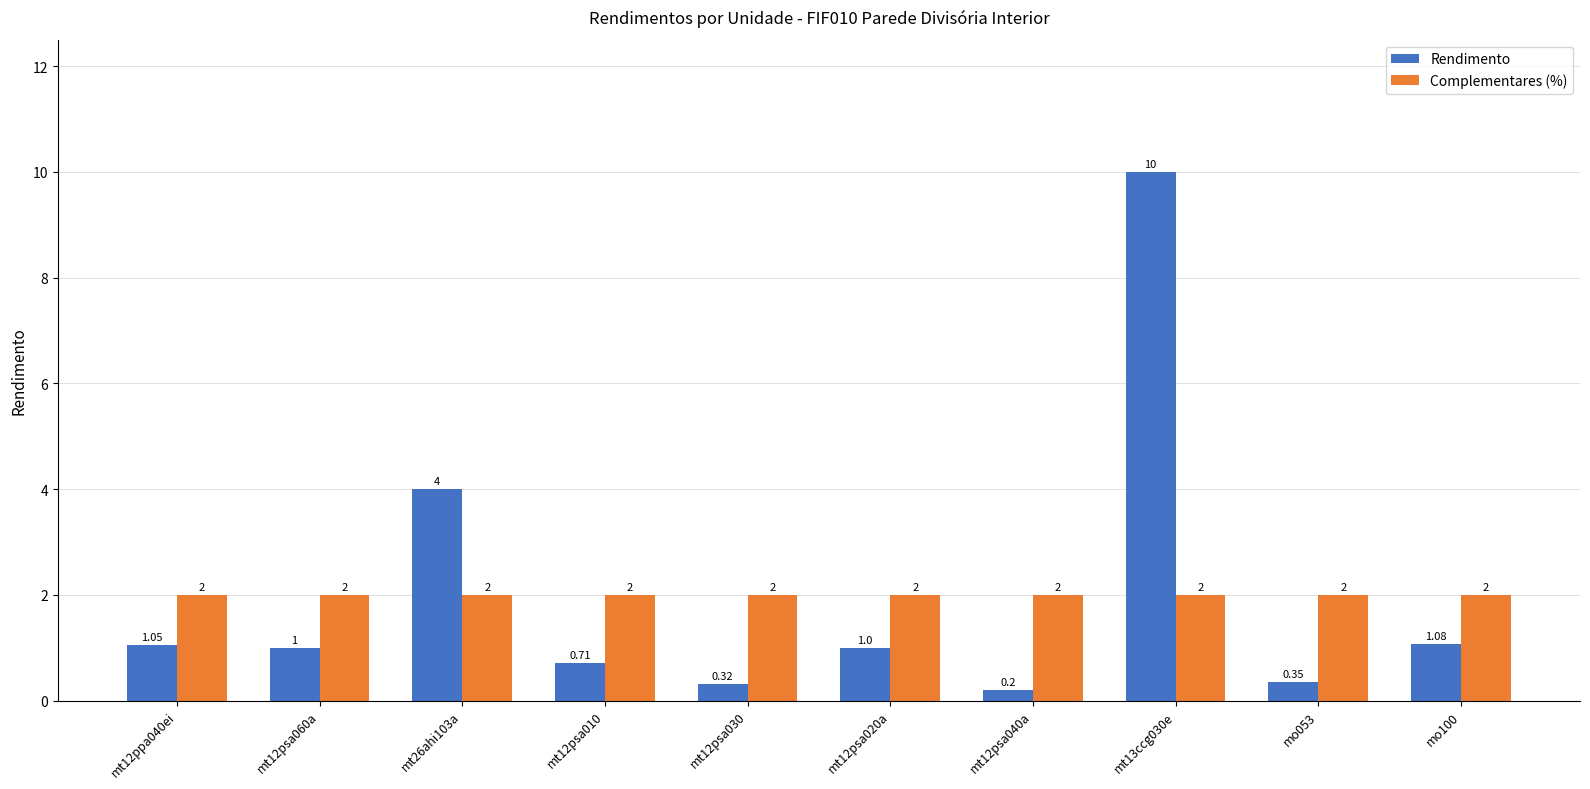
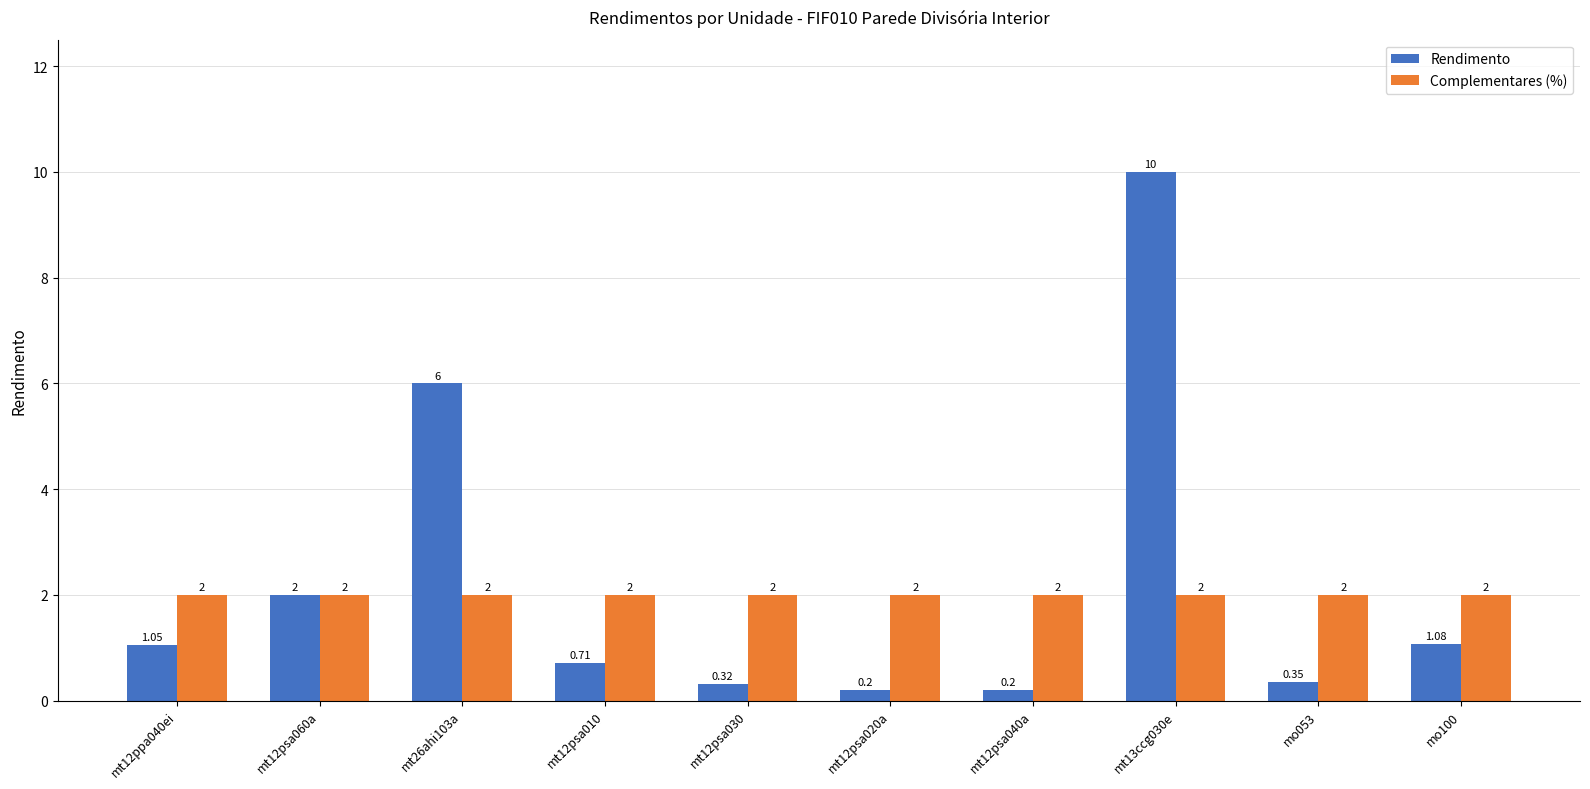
Rendimento, mt12psa060a: 1 -> 2
Rendimento, mt26ahi103a: 4 -> 6
Rendimento, mt12psa020a: 1.0 -> 0.2
